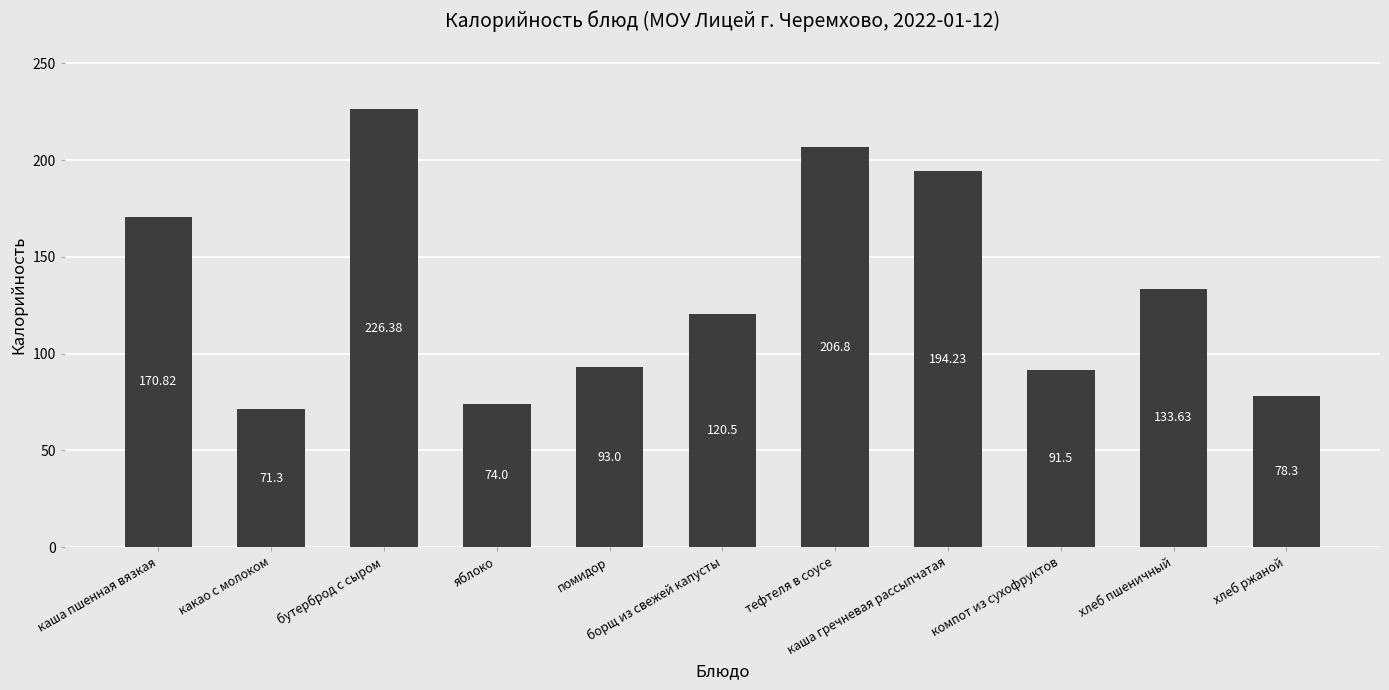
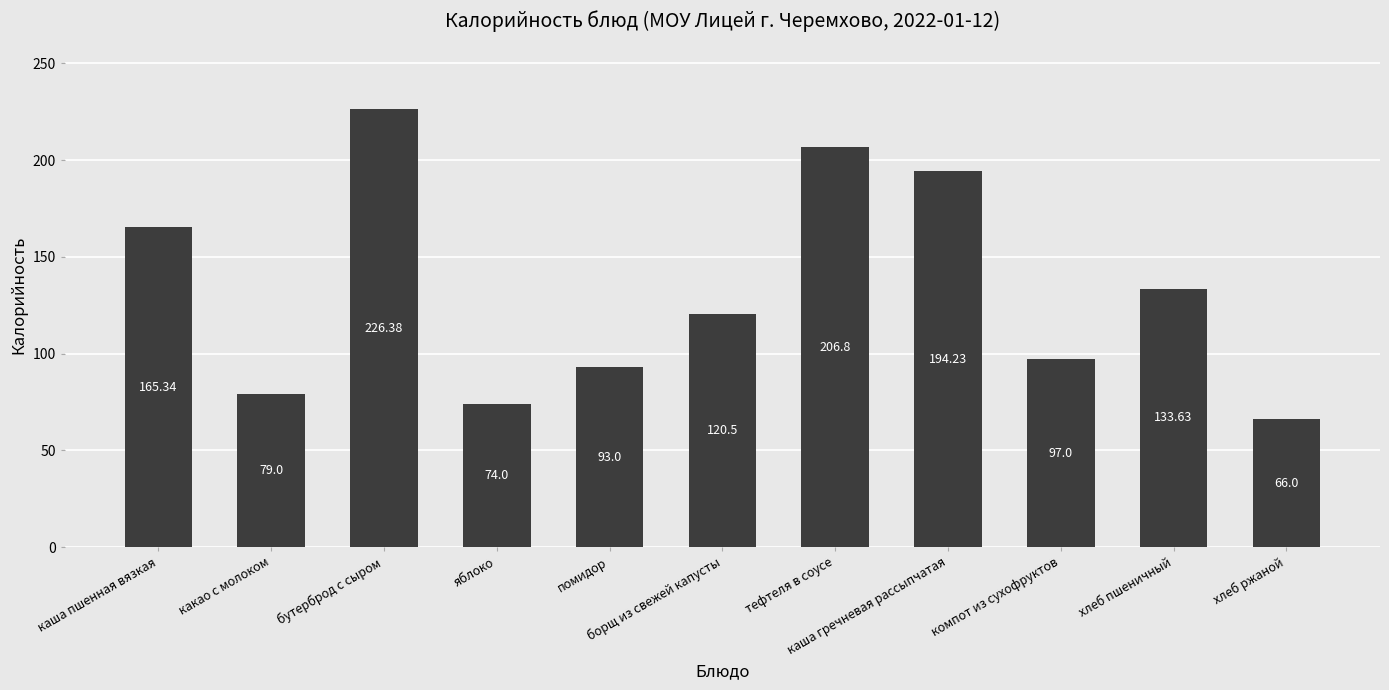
каша пшенная вязкая: 170.82 -> 165.34
какао с молоком: 71.3 -> 79.0
компот из сухофруктов: 91.5 -> 97.0
хлеб ржаной: 78.3 -> 66.0
